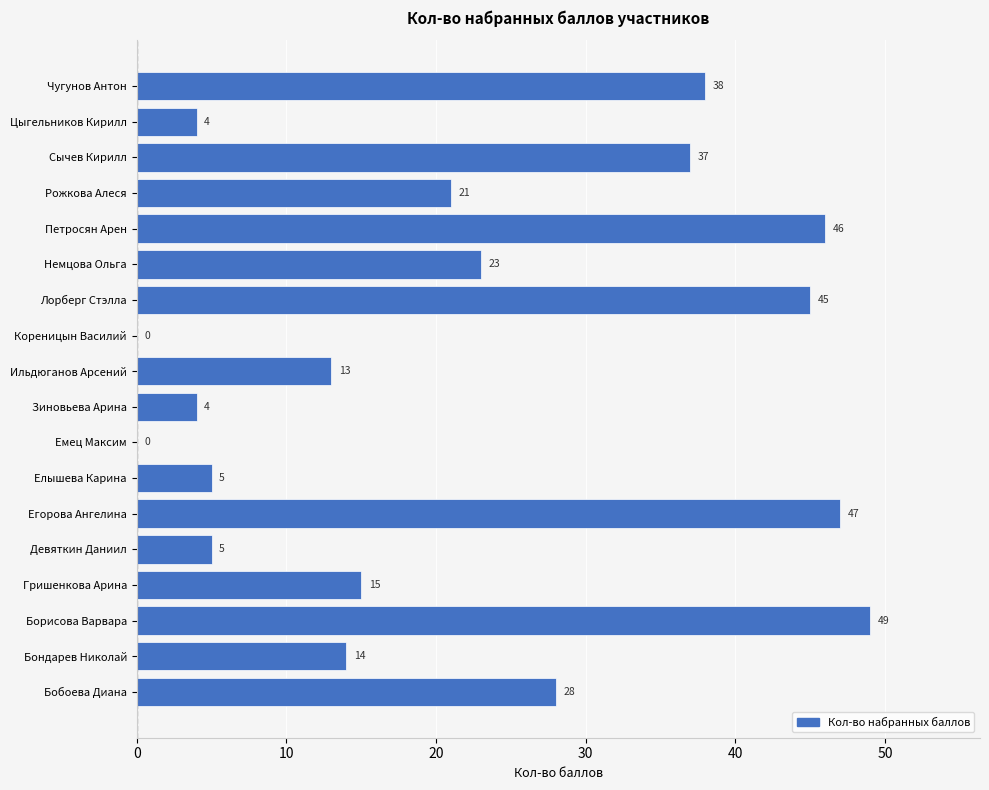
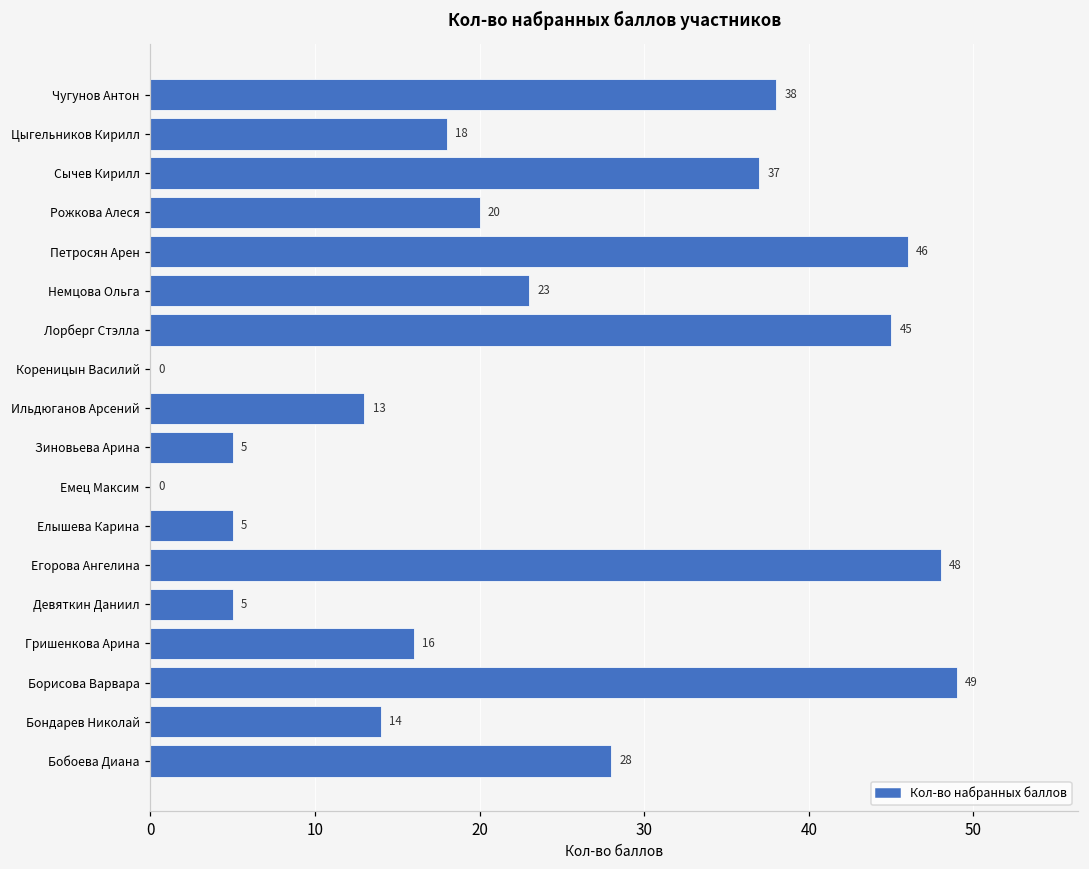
Цыгельников Кирилл: 4 -> 18
Рожкова Алеся: 21 -> 20
Зиновьева Арина: 4 -> 5
Егорова Ангелина: 47 -> 48
Гришенкова Арина: 15 -> 16
